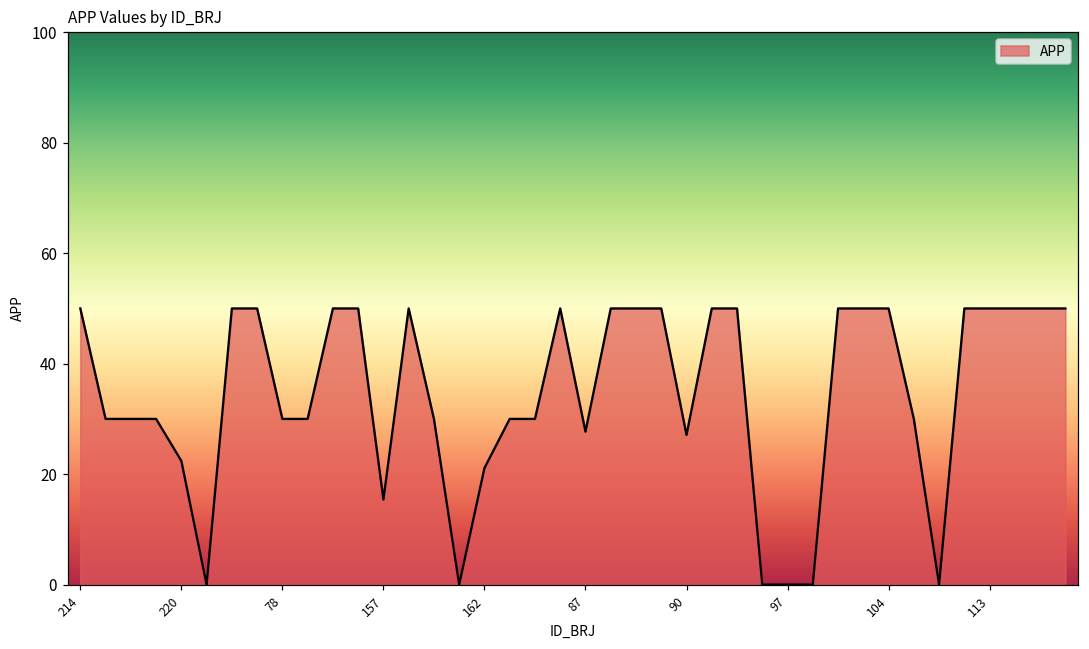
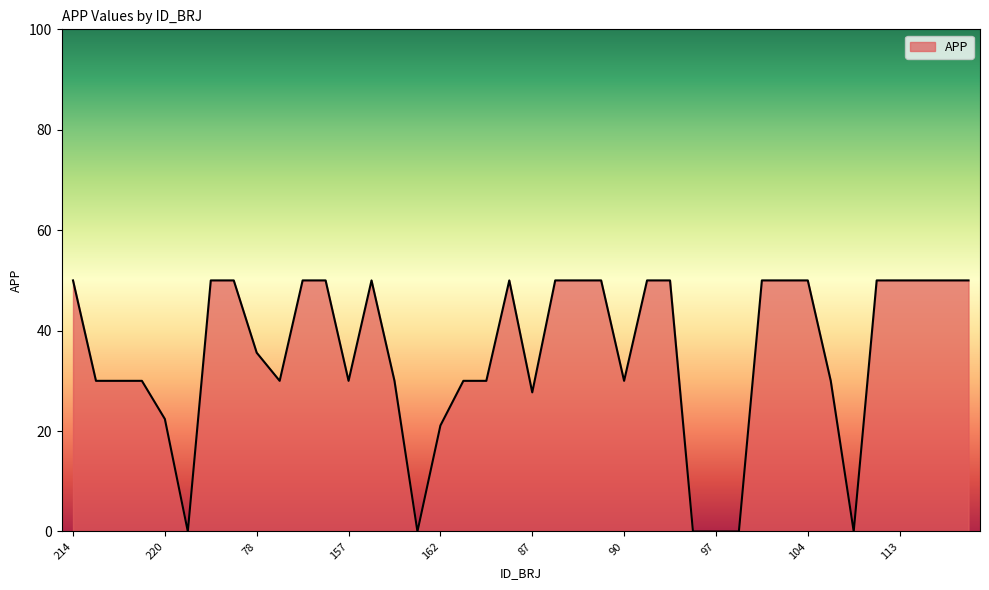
78: 30 -> 36
157: 15 -> 30
90: 27 -> 30
